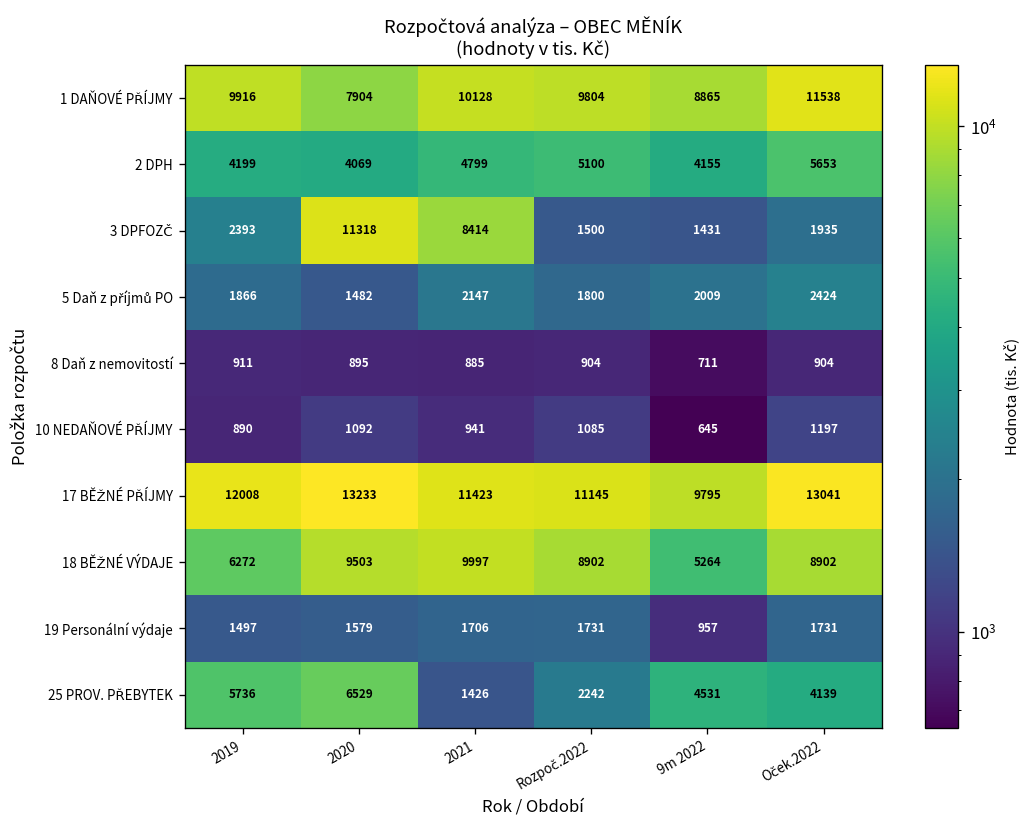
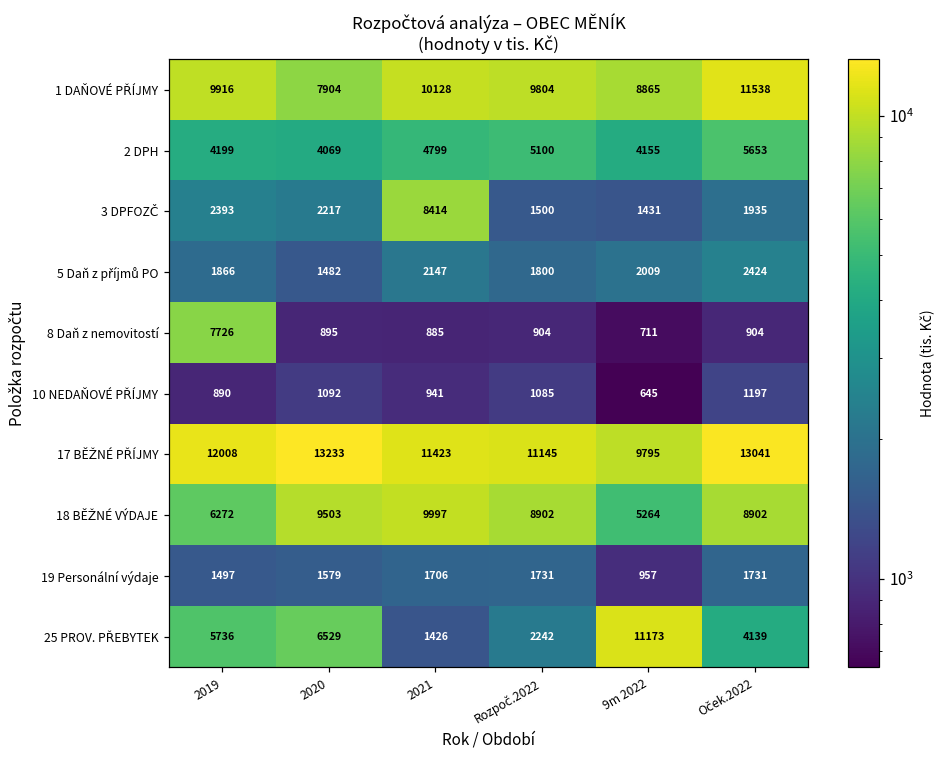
3 DPFOZČ, 2020: 11318 -> 2217
8 Daň z nemovitostí, 2019: 911 -> 7726
25 PROV. PŘEBYTEK, 9m 2022: 4531 -> 11173
